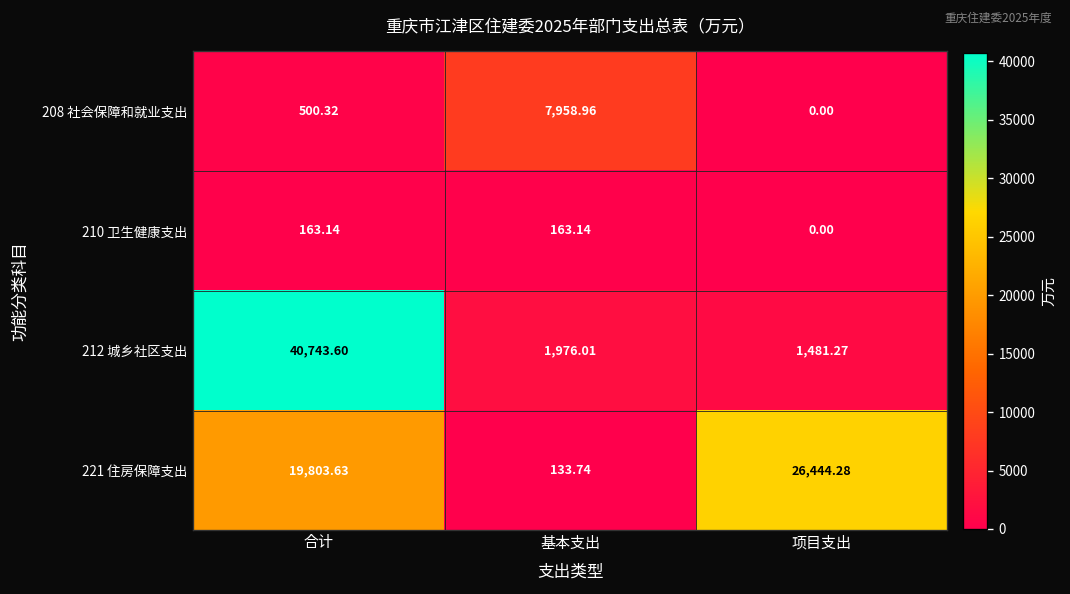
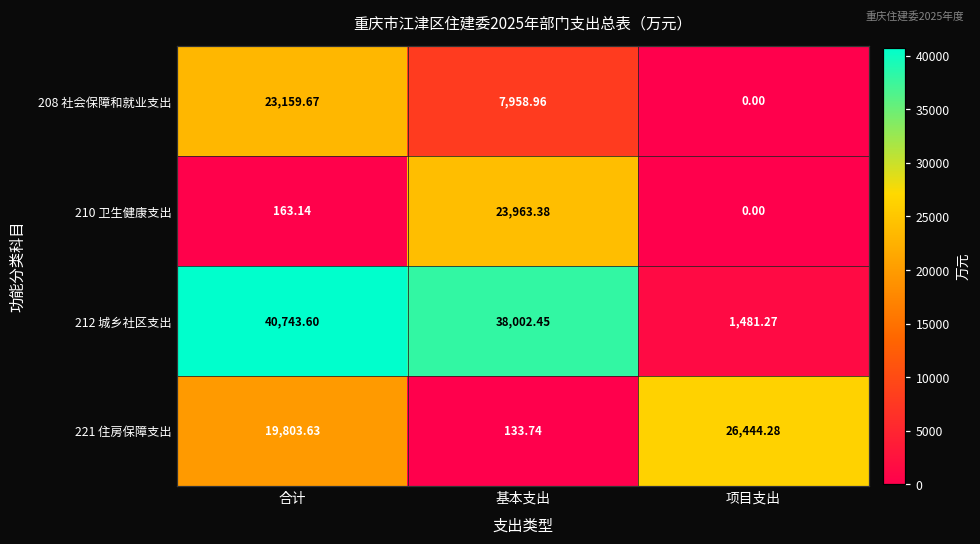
208 社会保障和就业支出, 合计: 500.32 -> 23,159.67
210 卫生健康支出, 基本支出: 163.14 -> 23,963.38
212 城乡社区支出, 基本支出: 1,976.01 -> 38,002.45
